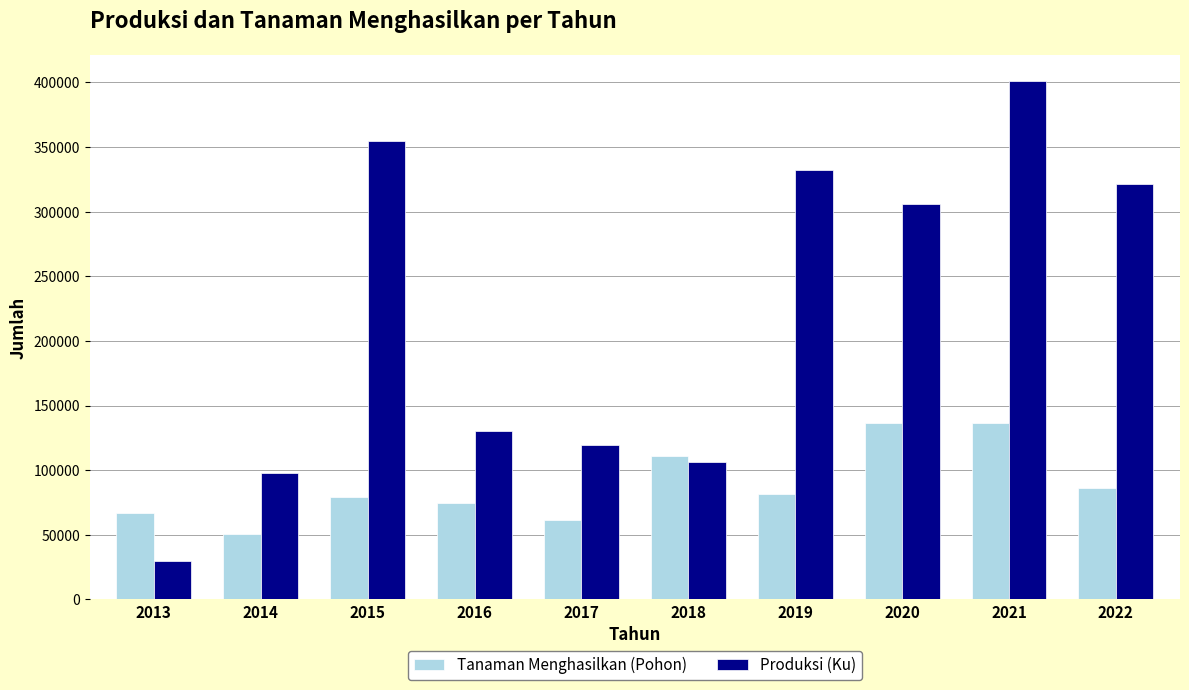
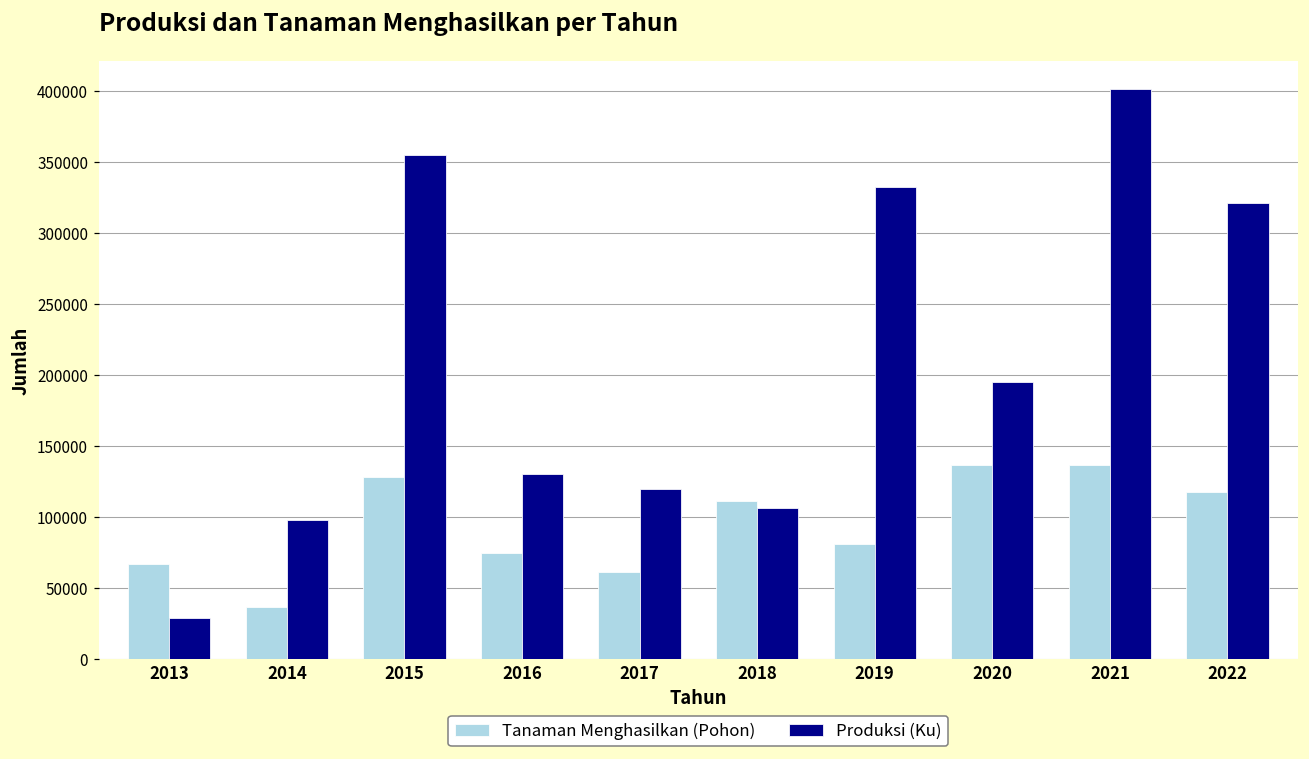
Tanaman Menghasilkan (Pohon), 2014: 51000 -> 37000
Tanaman Menghasilkan (Pohon), 2015: 79000 -> 129000
Produksi (Ku), 2020: 306000 -> 195000
Tanaman Menghasilkan (Pohon), 2022: 87000 -> 117000
